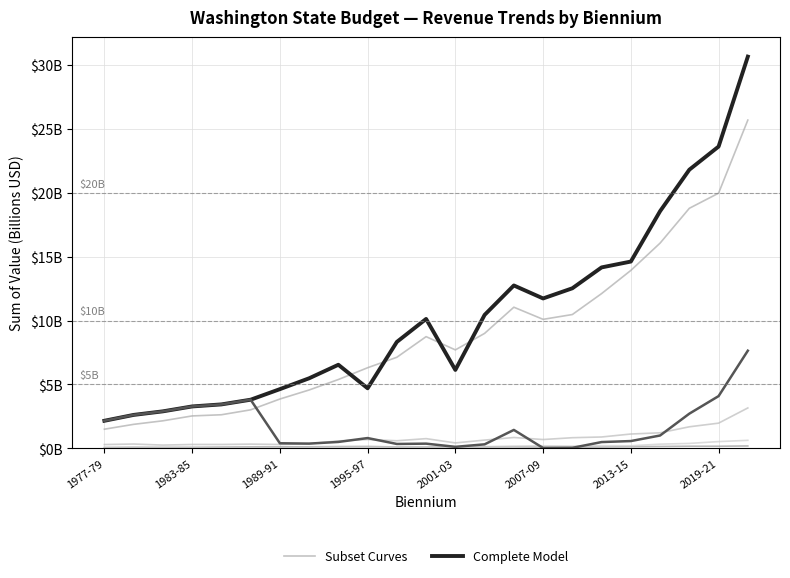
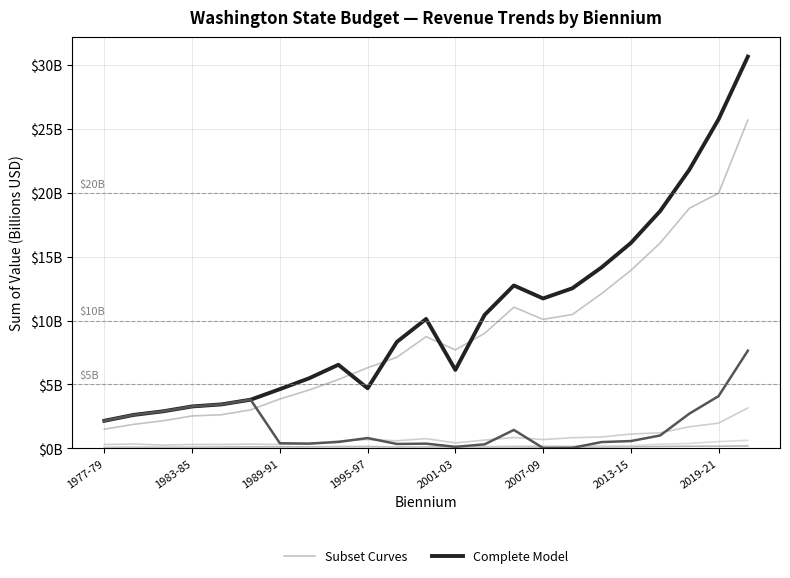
Complete Model, 2013-15: $14600000000 -> $16100000000
Complete Model, 2019-21: $23600000000 -> $25700000000
